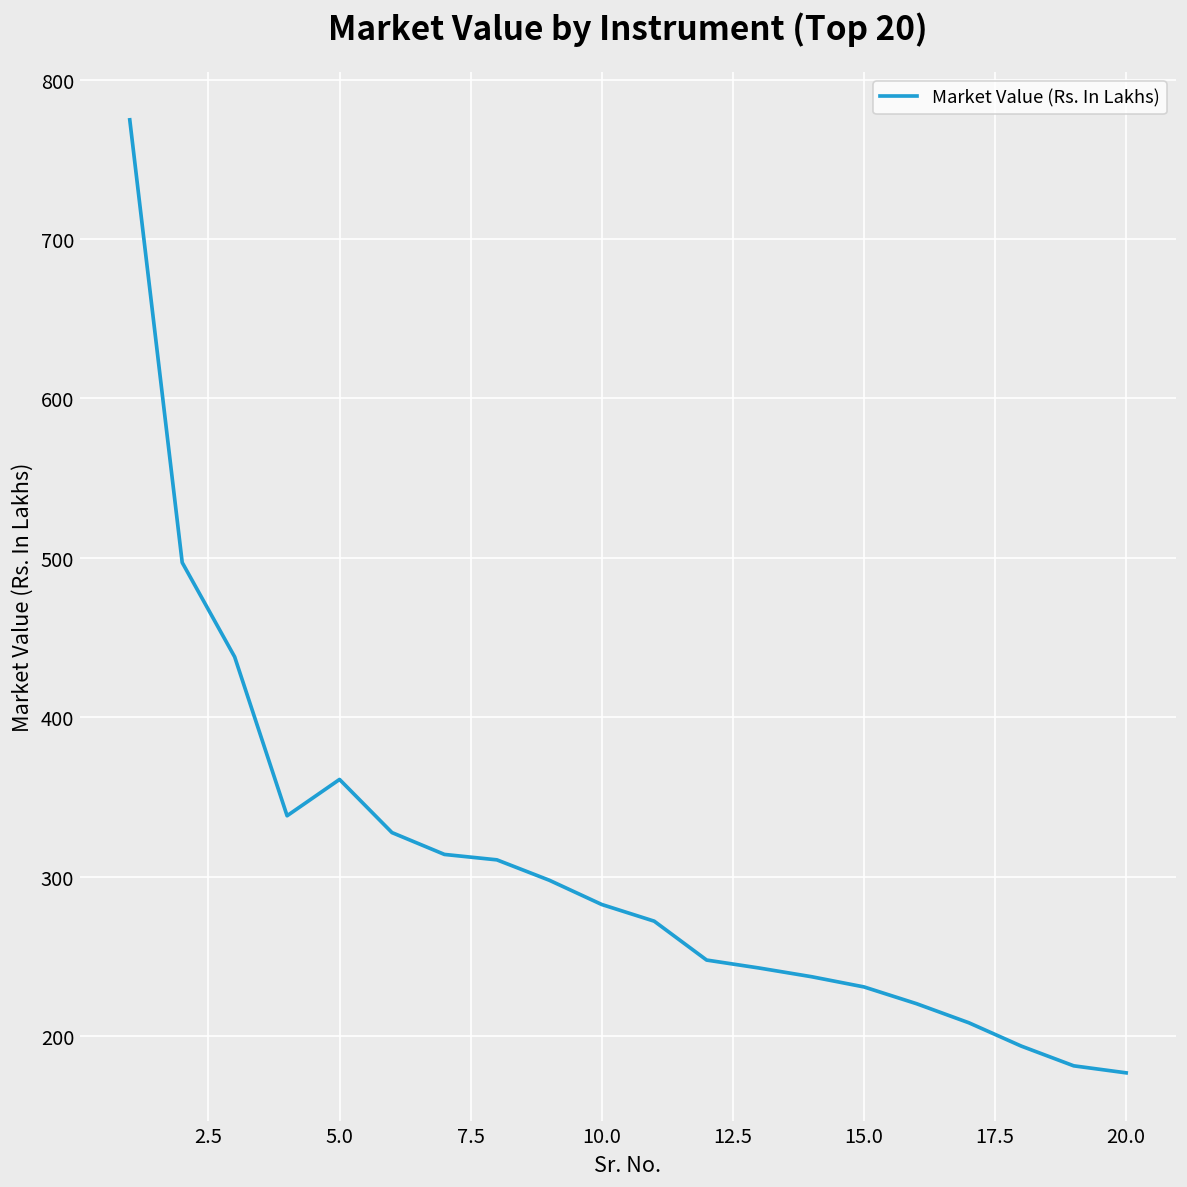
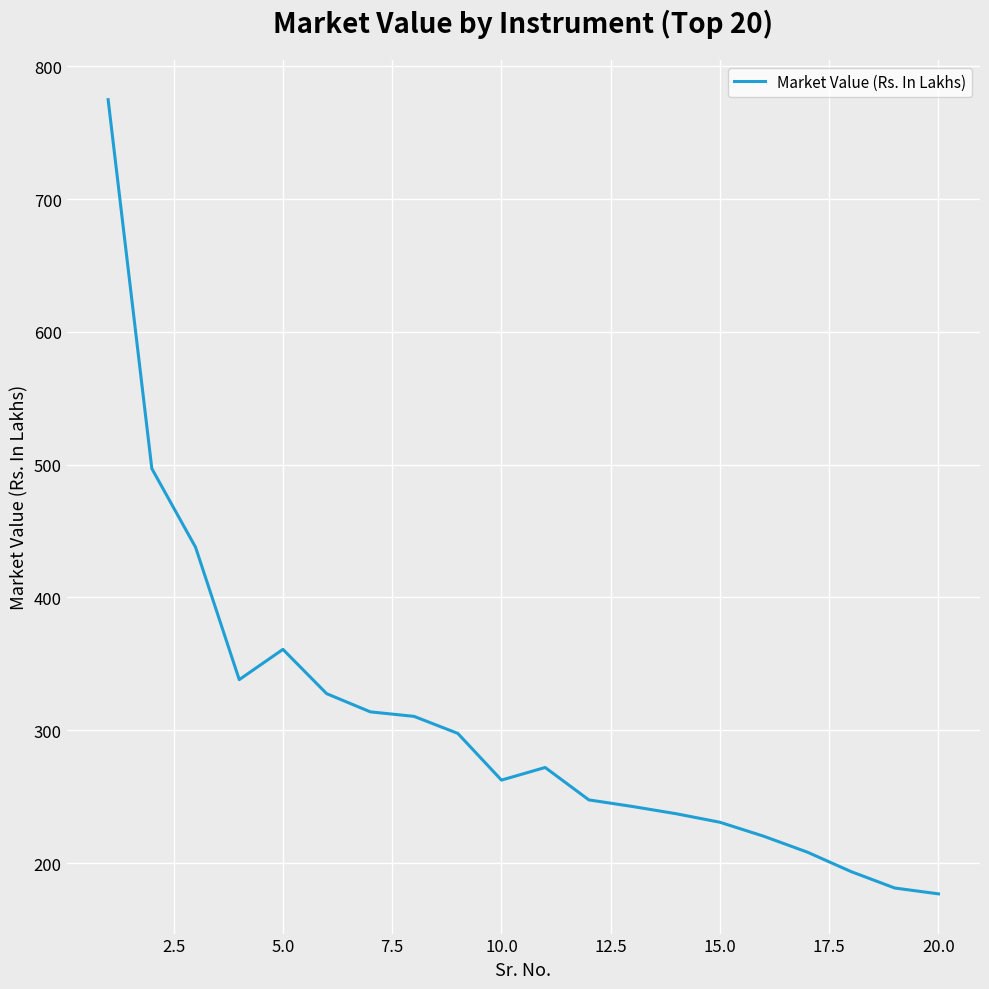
10.0: 282 -> 262
